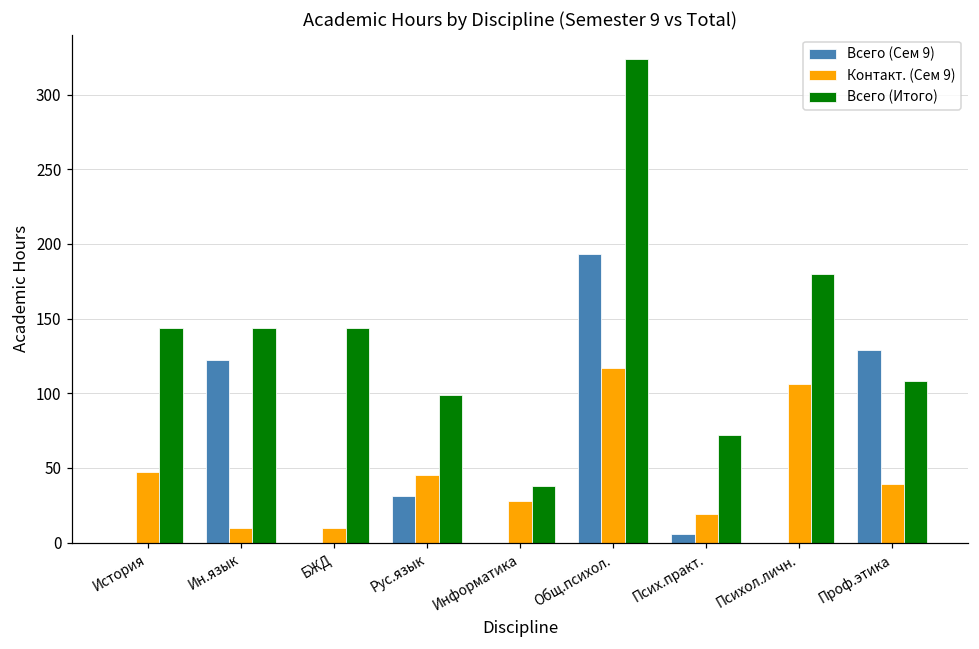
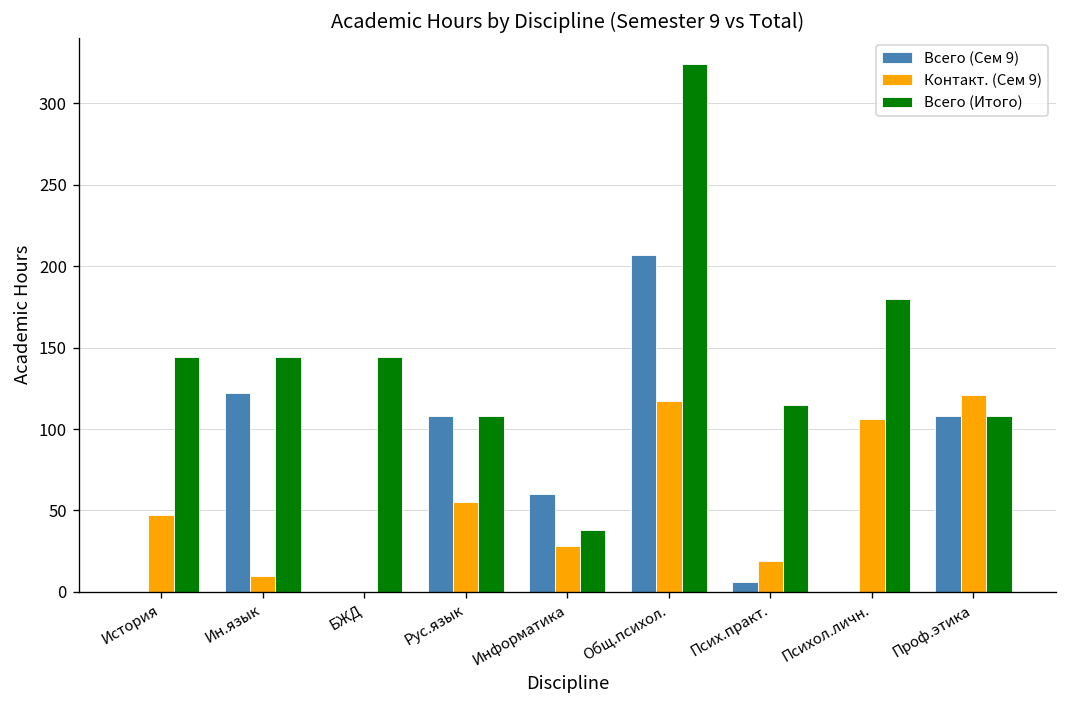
Контакт. (Сем 9), БЖД: 10 -> 0
Всего (Сем 9), Рус.язык: 31 -> 108
Контакт. (Сем 9), Рус.язык: 45 -> 55
Всего (Итого), Рус.язык: 99 -> 108
Всего (Сем 9), Информатика: 0 -> 60
Всего (Сем 9), Общ.психол.: 193 -> 207
Всего (Итого), Псих.практ.: 72 -> 115
Всего (Сем 9), Проф.этика: 129 -> 108
Контакт. (Сем 9), Проф.этика: 39 -> 121
